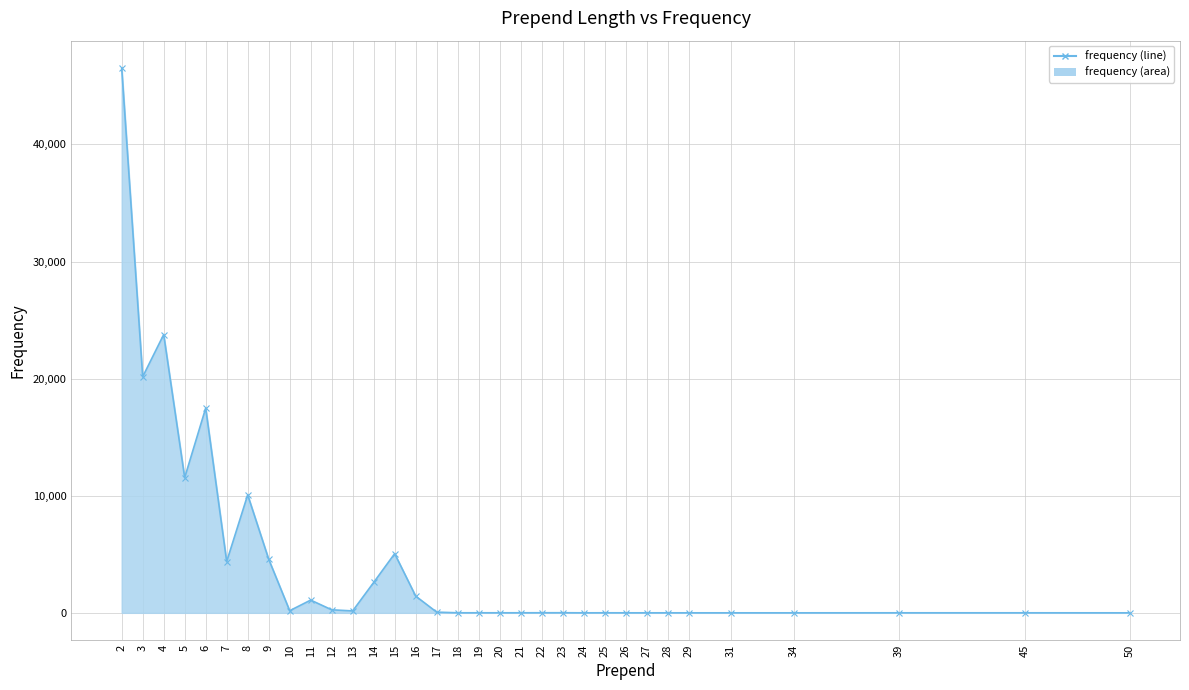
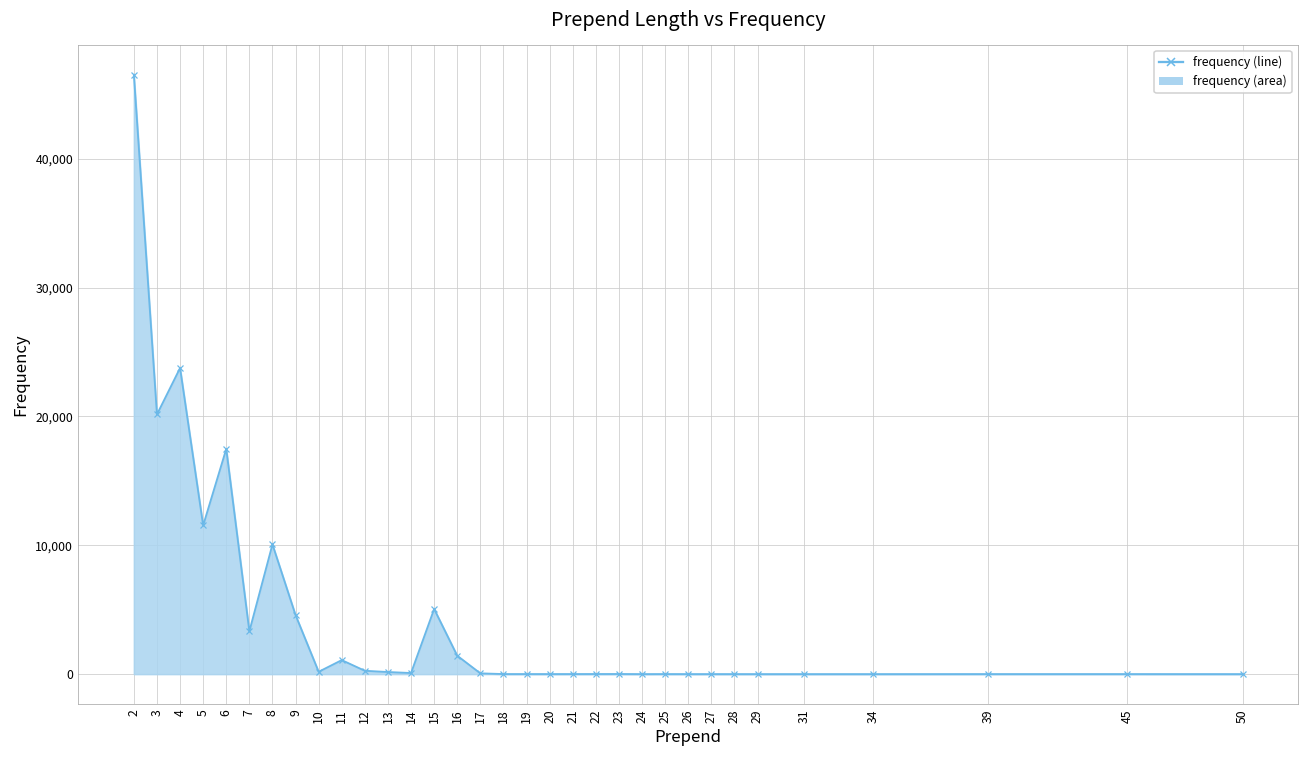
7: 4,400 -> 3,300
14: 2,600 -> 100
